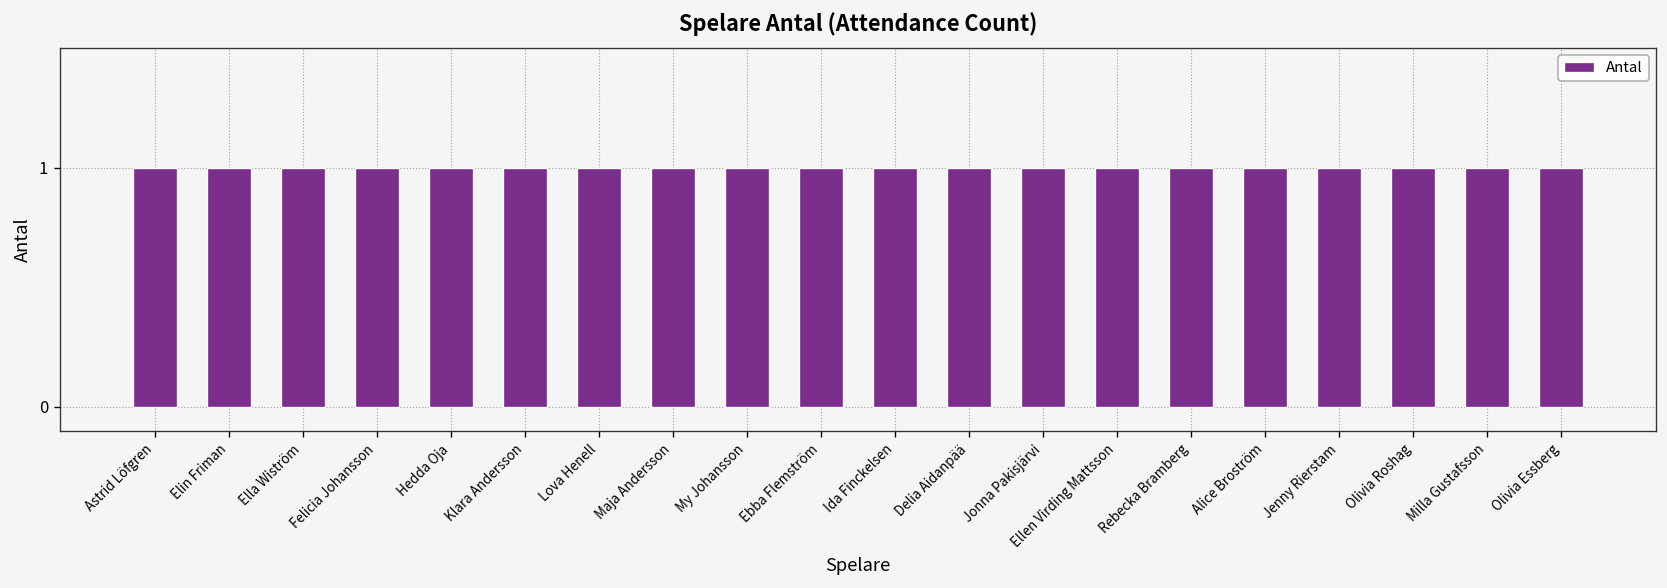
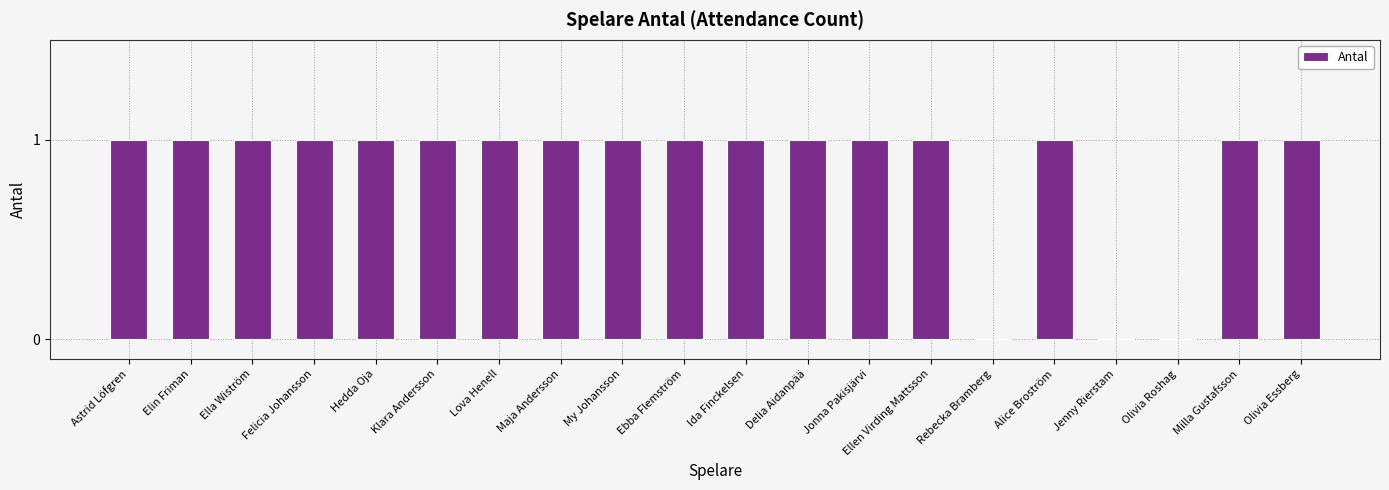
Rebecka Bramberg: 1 -> 0
Jenny Rierstam: 1 -> 0
Olivia Roshag: 1 -> 0
